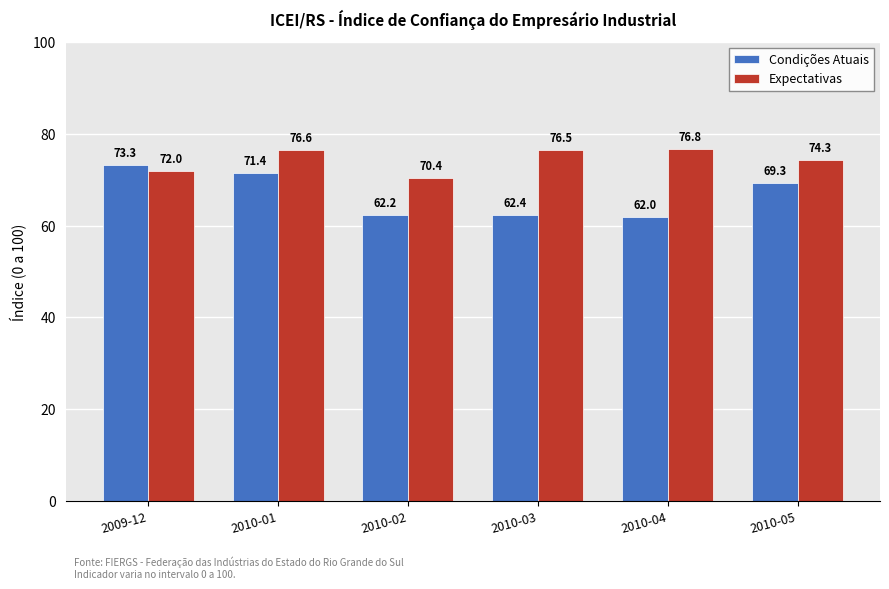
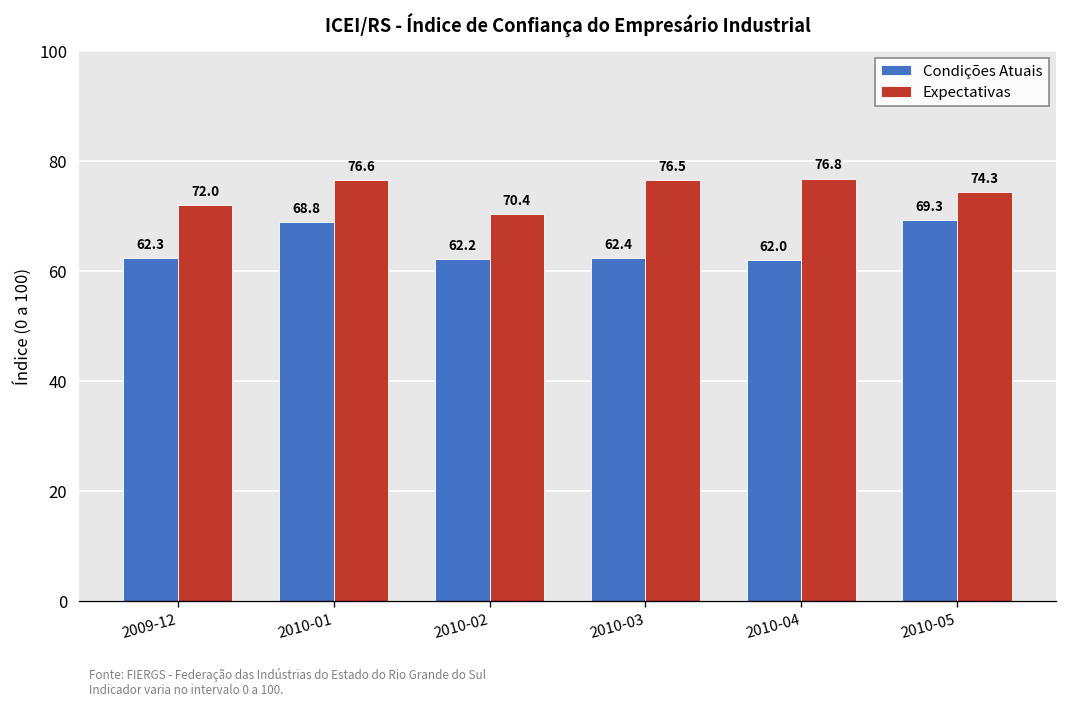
Condições Atuais, 2009-12: 73.3 -> 62.3
Condições Atuais, 2010-01: 71.4 -> 68.8
